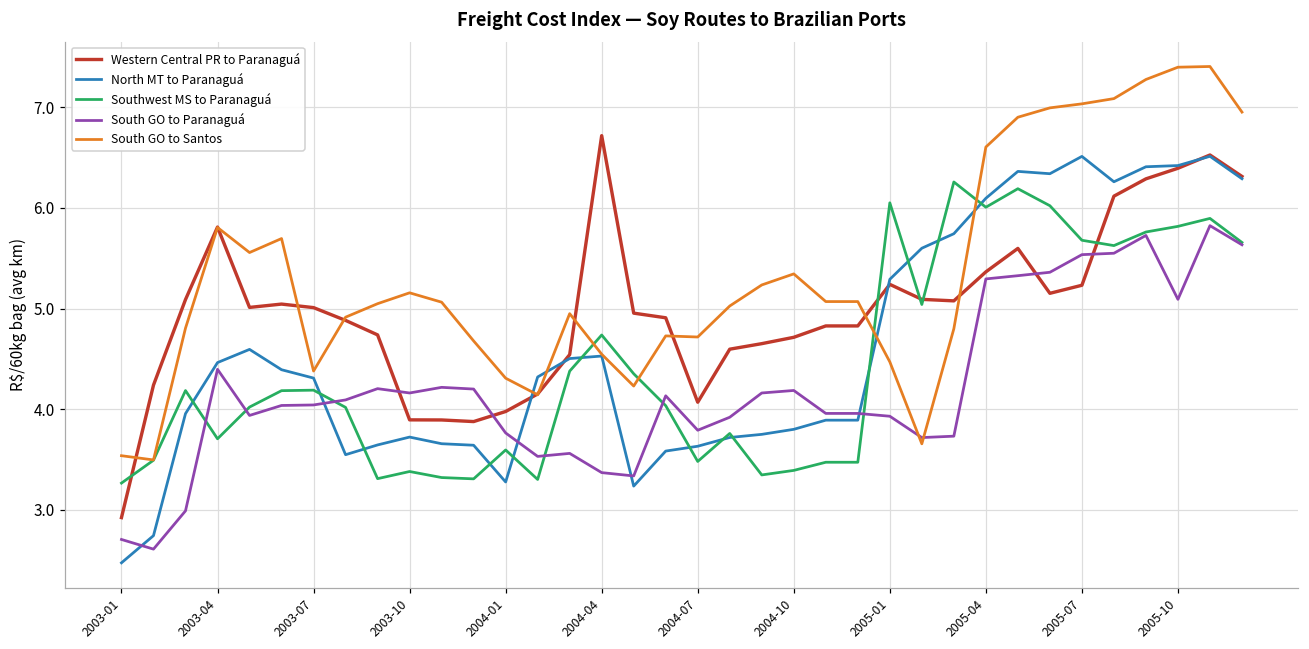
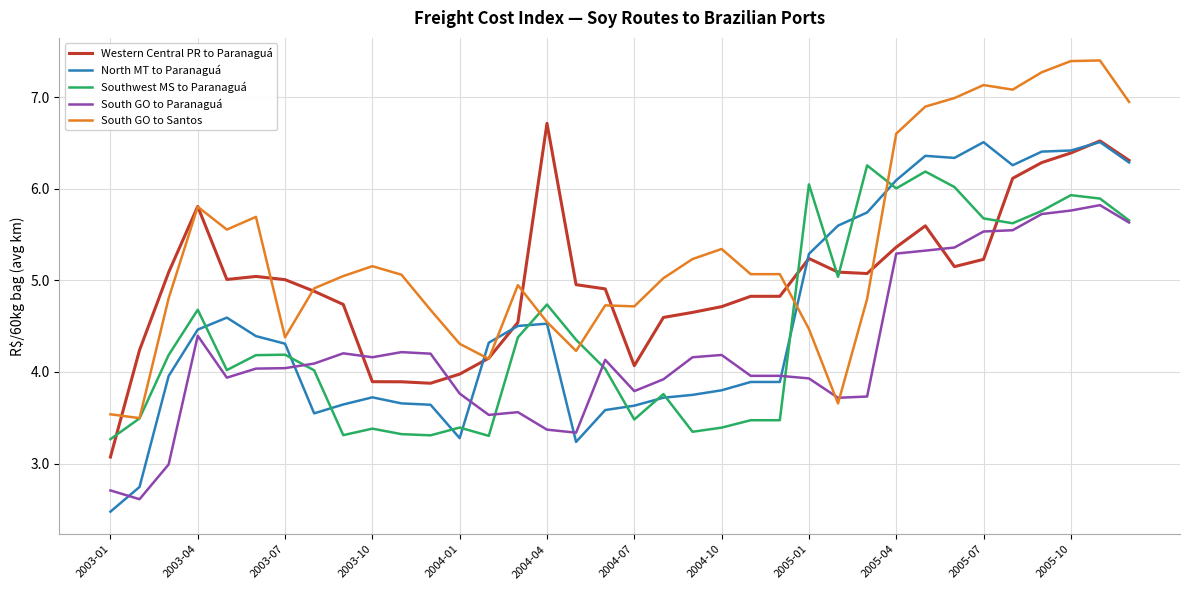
Western Central PR to Paranaguá, 2003-01: 2.9 -> 3.1
Southwest MS to Paranaguá, 2003-04: 3.7 -> 4.7
Southwest MS to Paranaguá, 2004-01: 3.6 -> 3.4
South GO to Santos, 2005-07: 7.0 -> 7.1
Southwest MS to Paranaguá, 2005-10: 5.8 -> 5.9
South GO to Paranaguá, 2005-10: 5.1 -> 5.8
